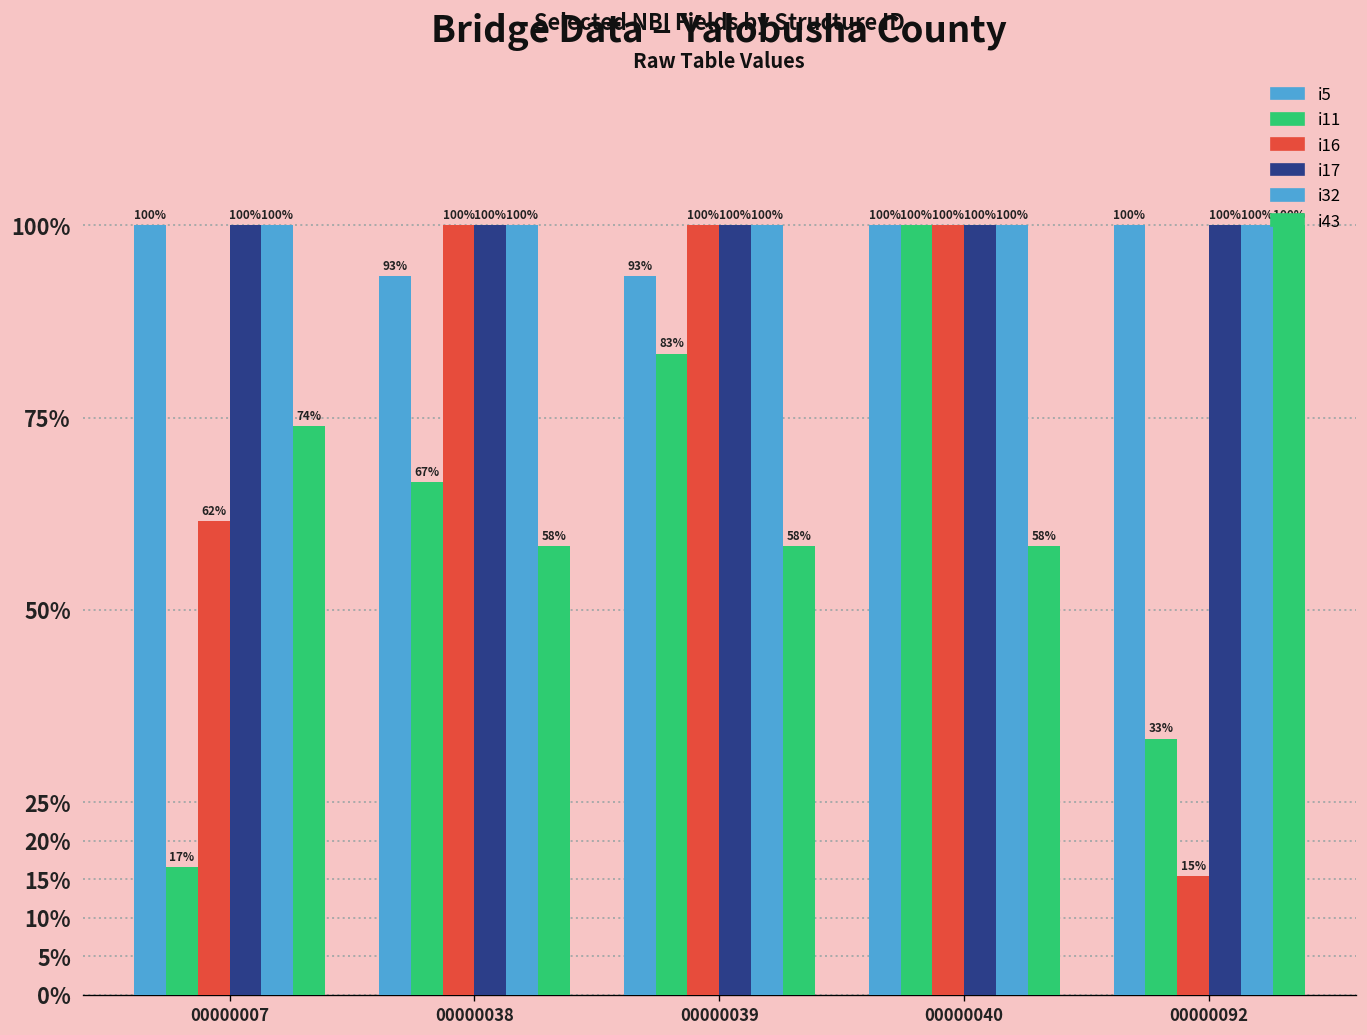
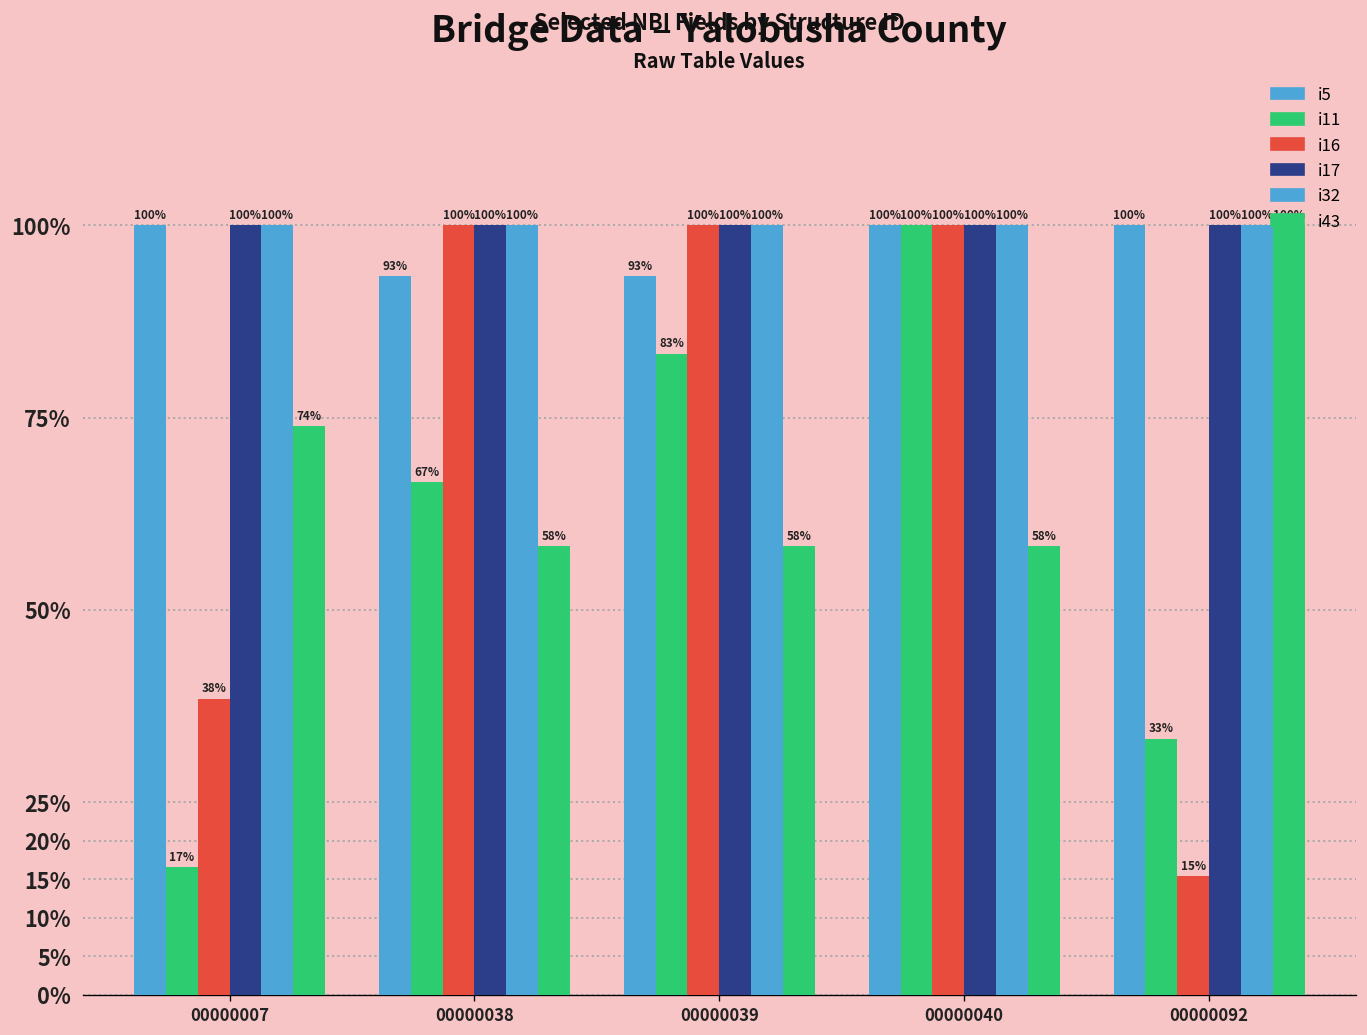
i16, 00000007: 62% -> 38%
